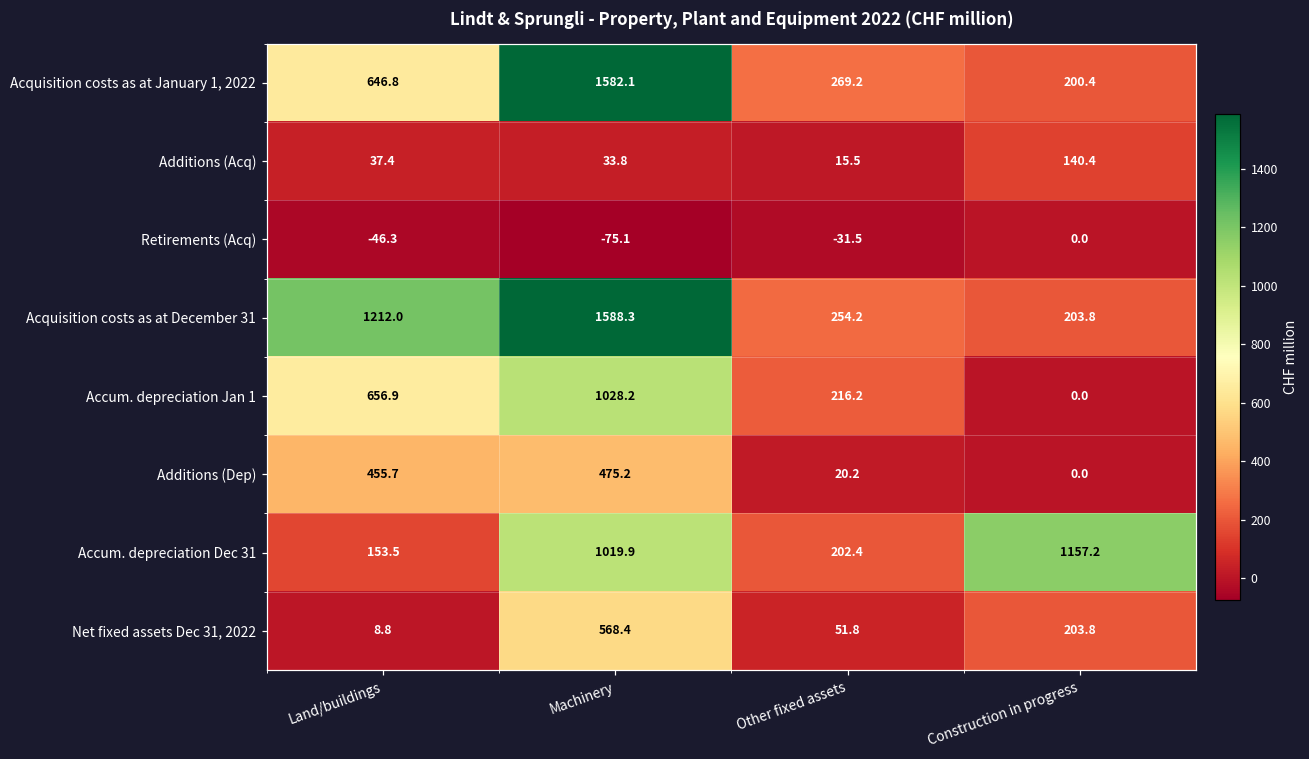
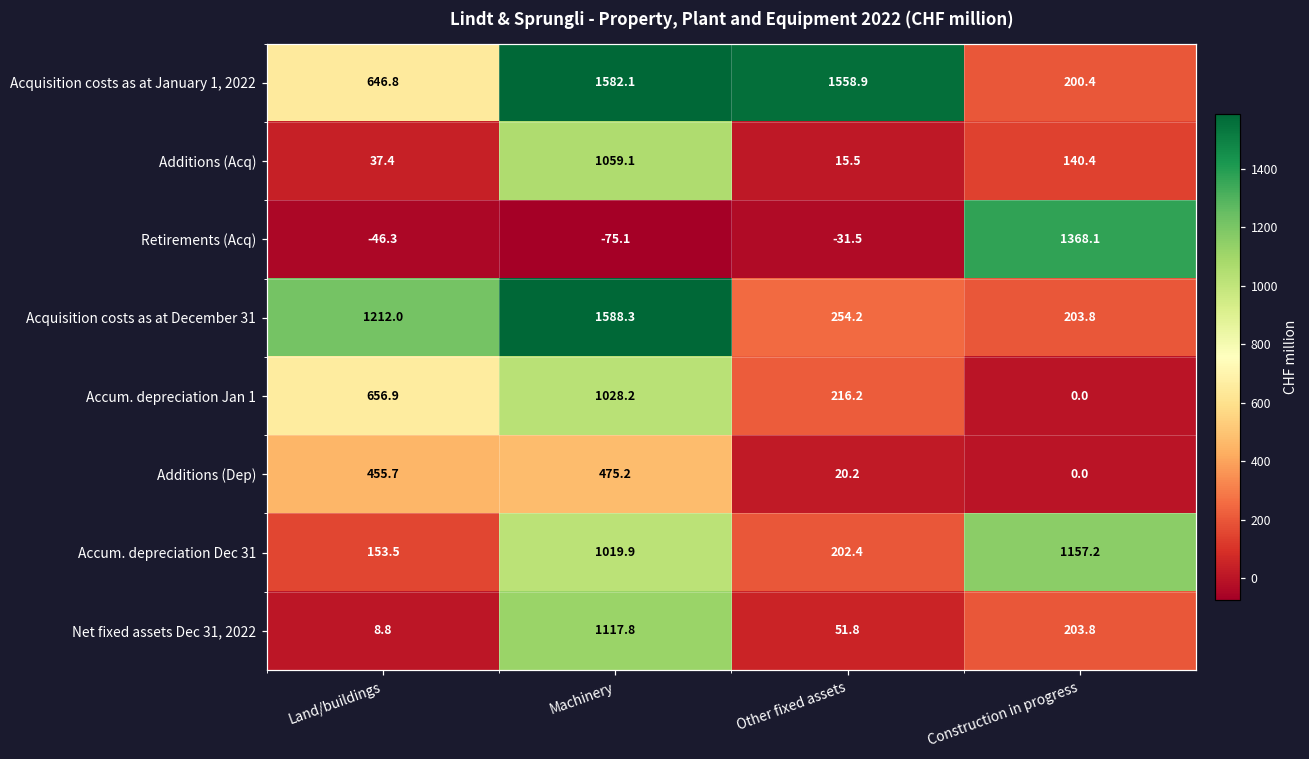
Acquisition costs as at January 1, 2022, Other fixed assets: 269.2 -> 1558.9
Additions (Acq), Machinery: 33.8 -> 1059.1
Retirements (Acq), Construction in progress: 0.0 -> 1368.1
Net fixed assets Dec 31, 2022, Machinery: 568.4 -> 1117.8
